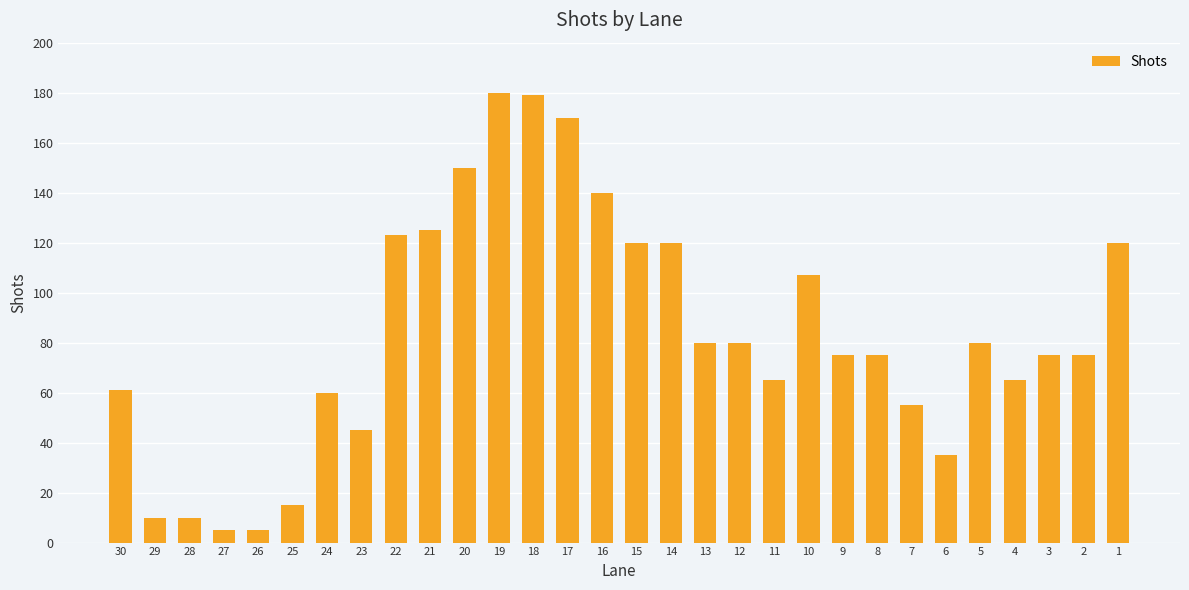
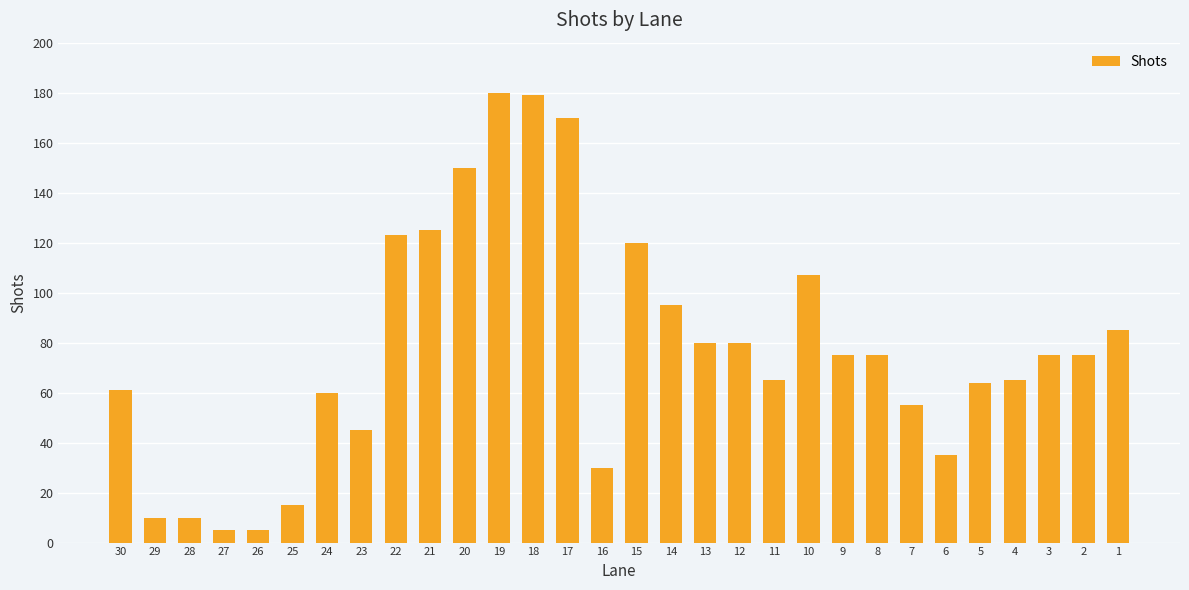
16: 140 -> 30
14: 120 -> 95
5: 80 -> 64
1: 120 -> 85
